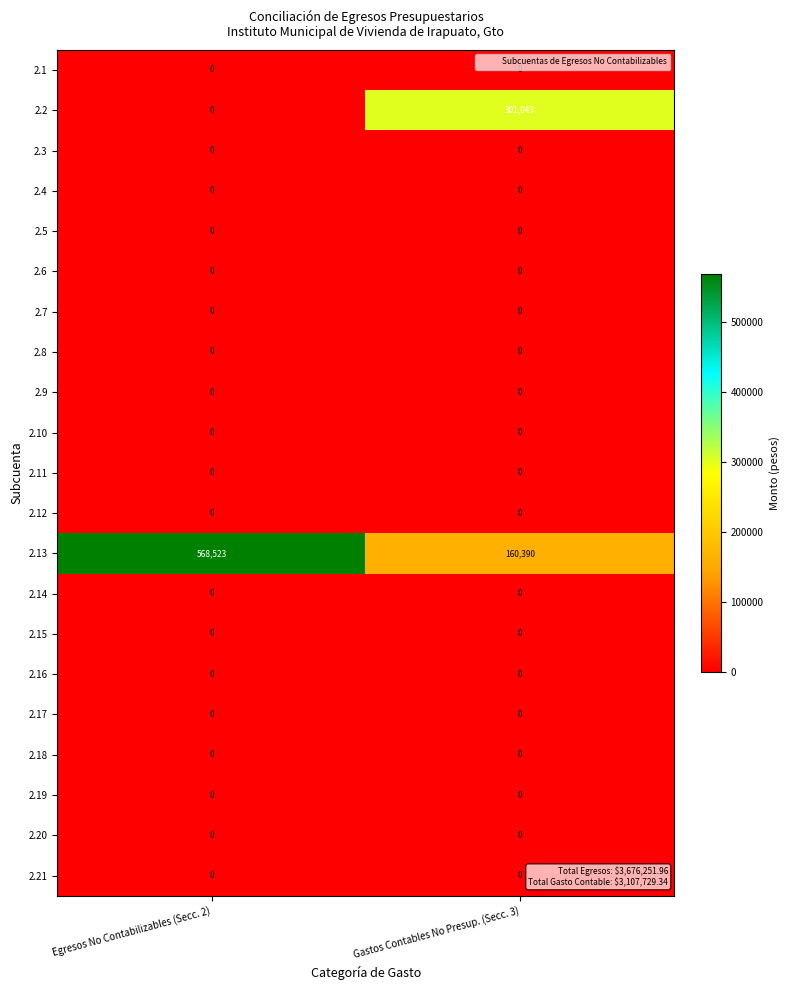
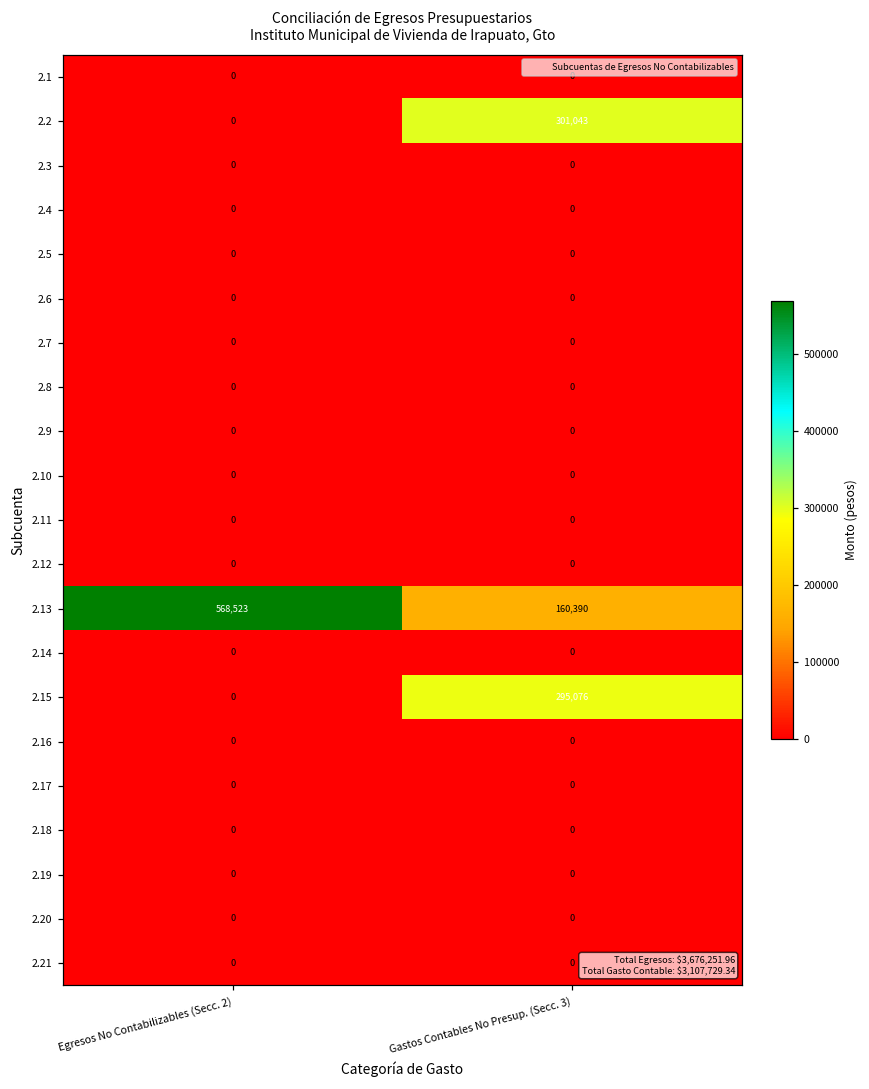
2.15, Gastos Contables No Presup. (Secc. 3): 0 -> 295,076
